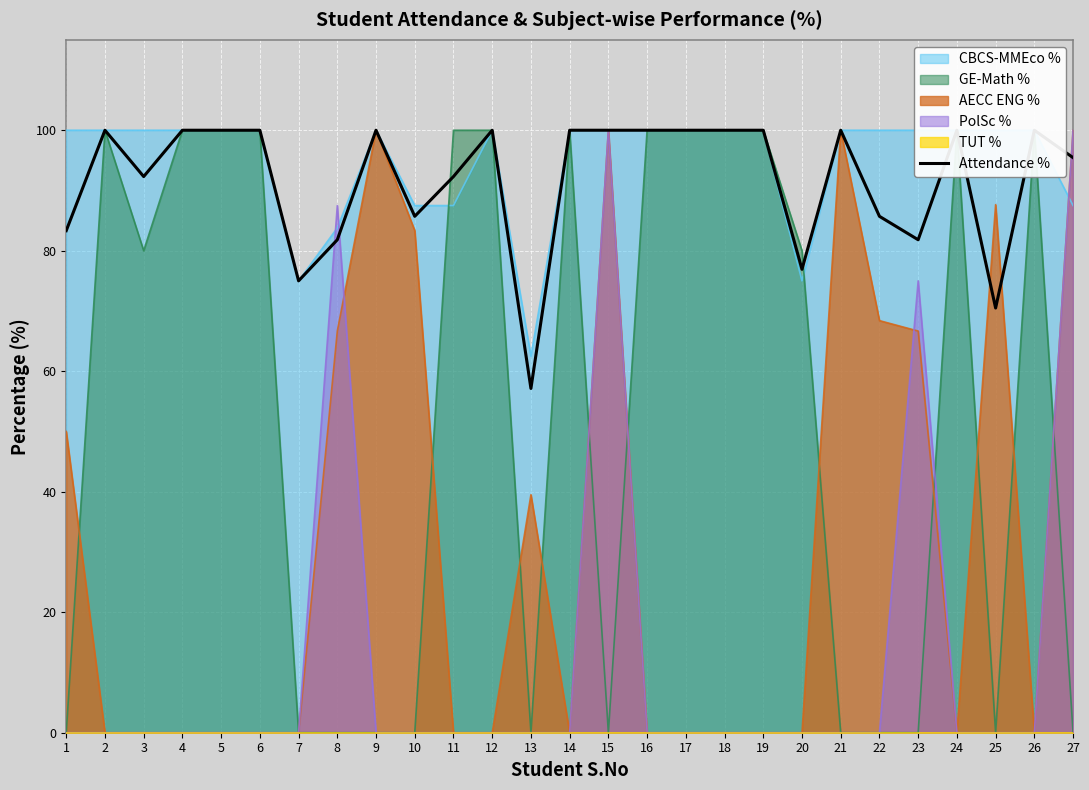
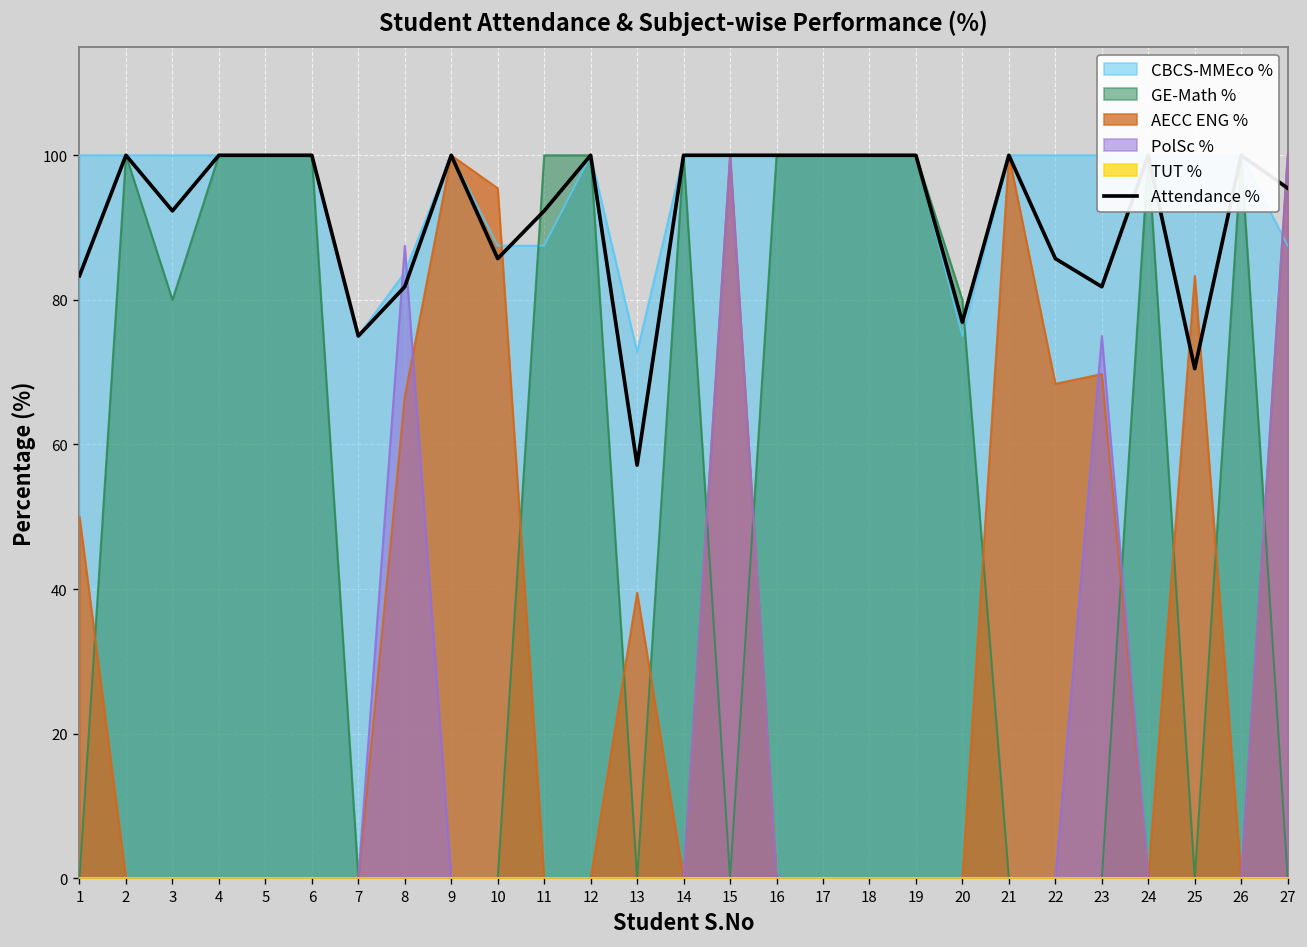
AECC ENG %, 10: 83 -> 95
CBCS-MMEco %, 13: 63 -> 73
AECC ENG %, 23: 67 -> 70
AECC ENG %, 25: 88 -> 83
